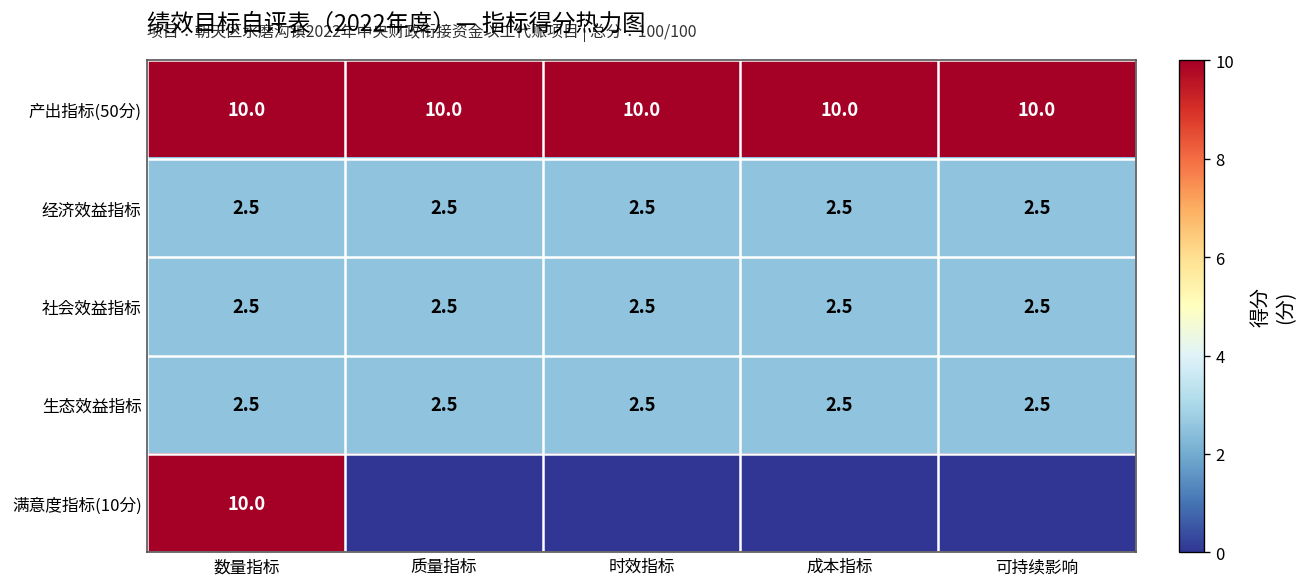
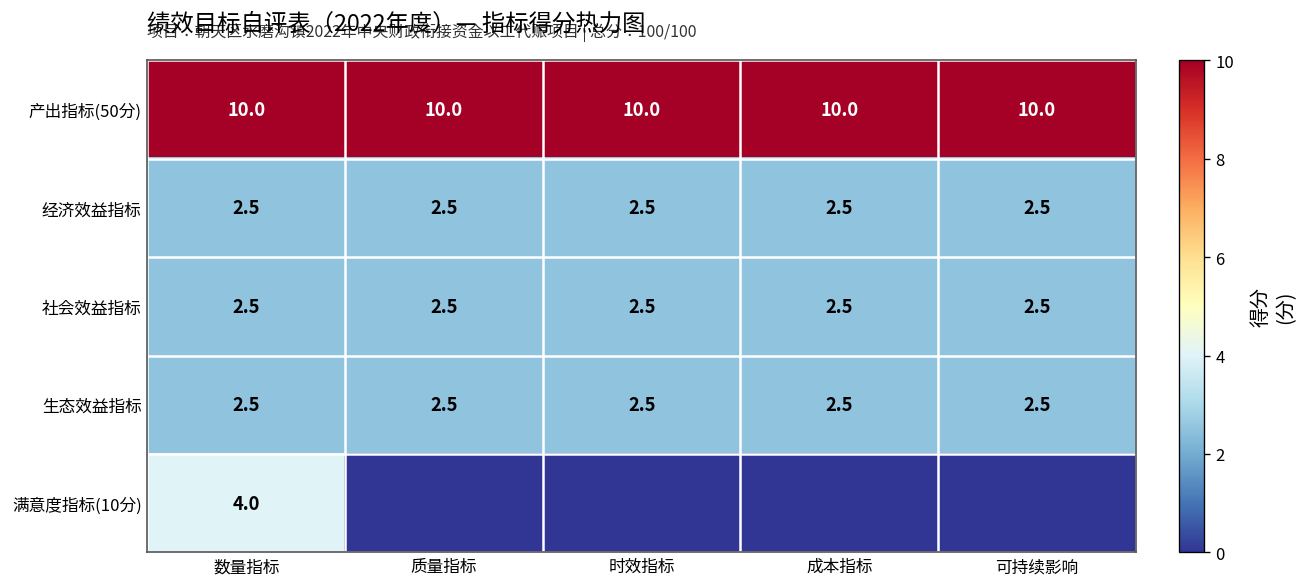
满意度指标(10分), 数量指标: 10.0 -> 4.0
